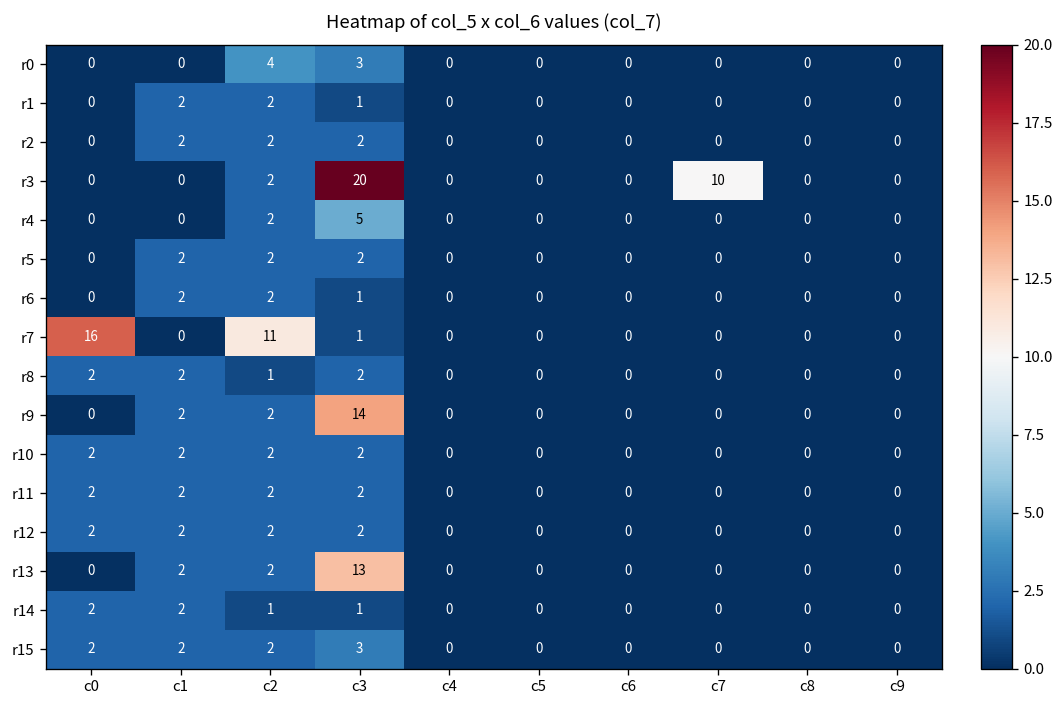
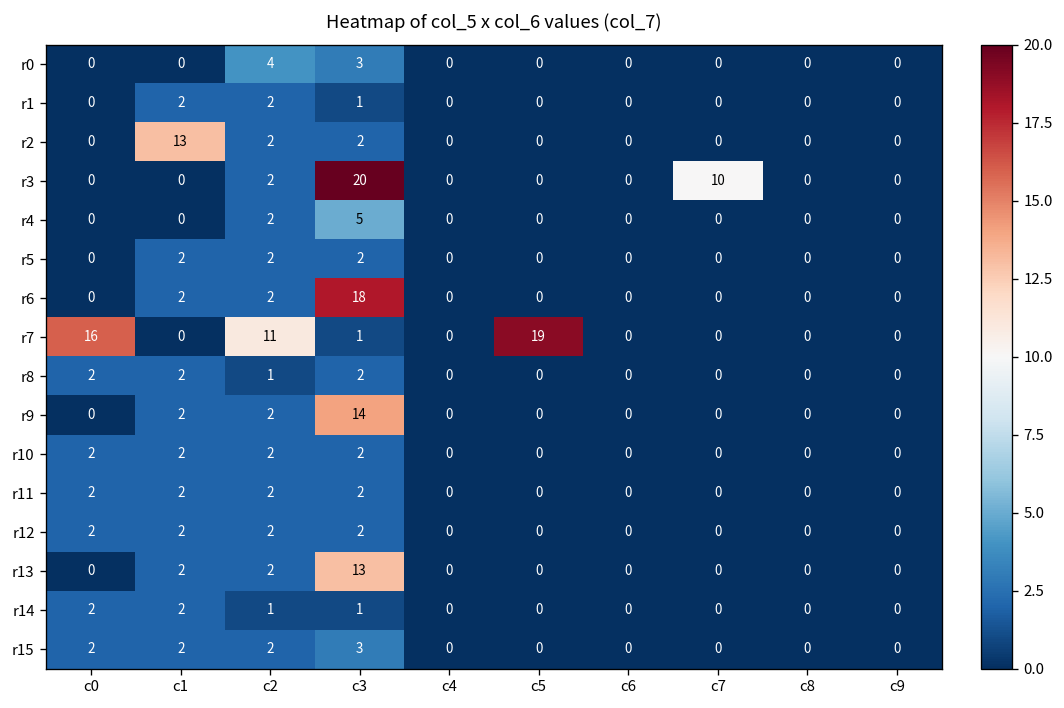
r2, c1: 2 -> 13
r6, c3: 1 -> 18
r7, c5: 0 -> 19
